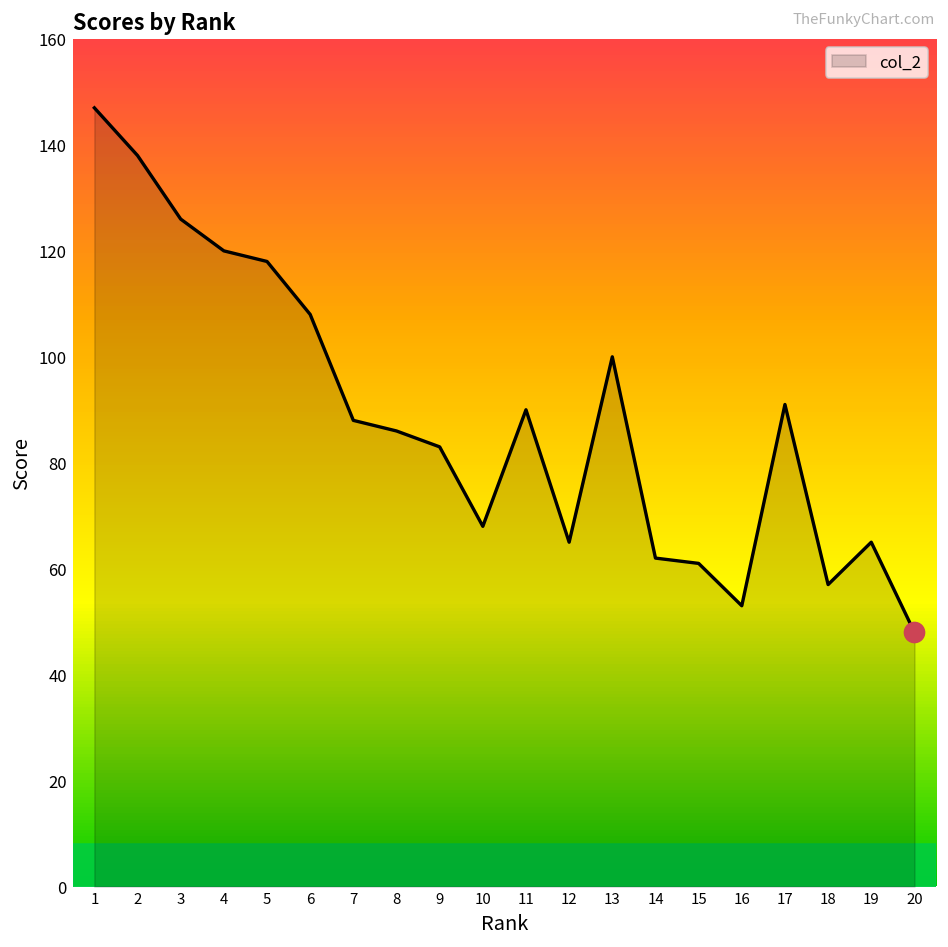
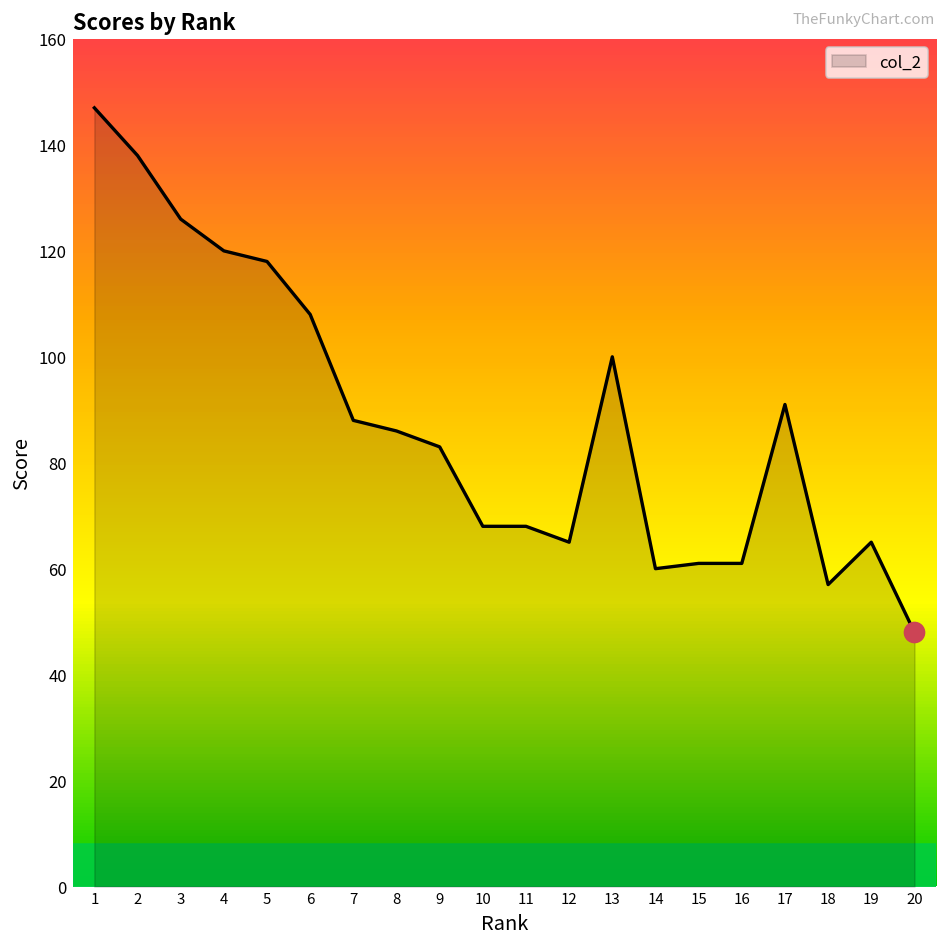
col_2, 11: 90 -> 68
col_2, 14: 62 -> 60
col_2, 16: 53 -> 61
